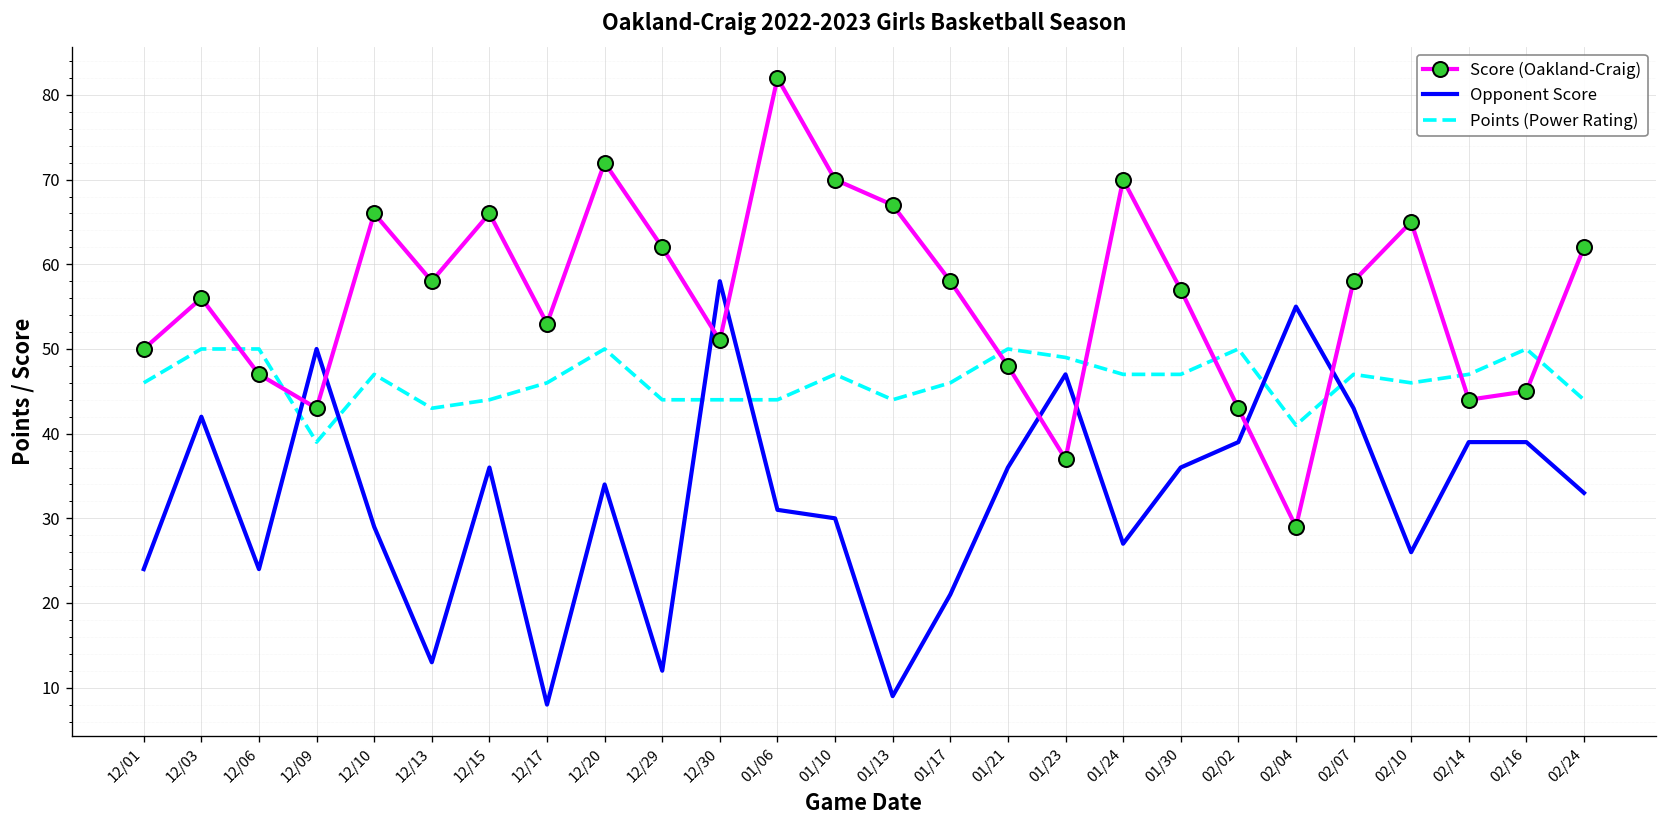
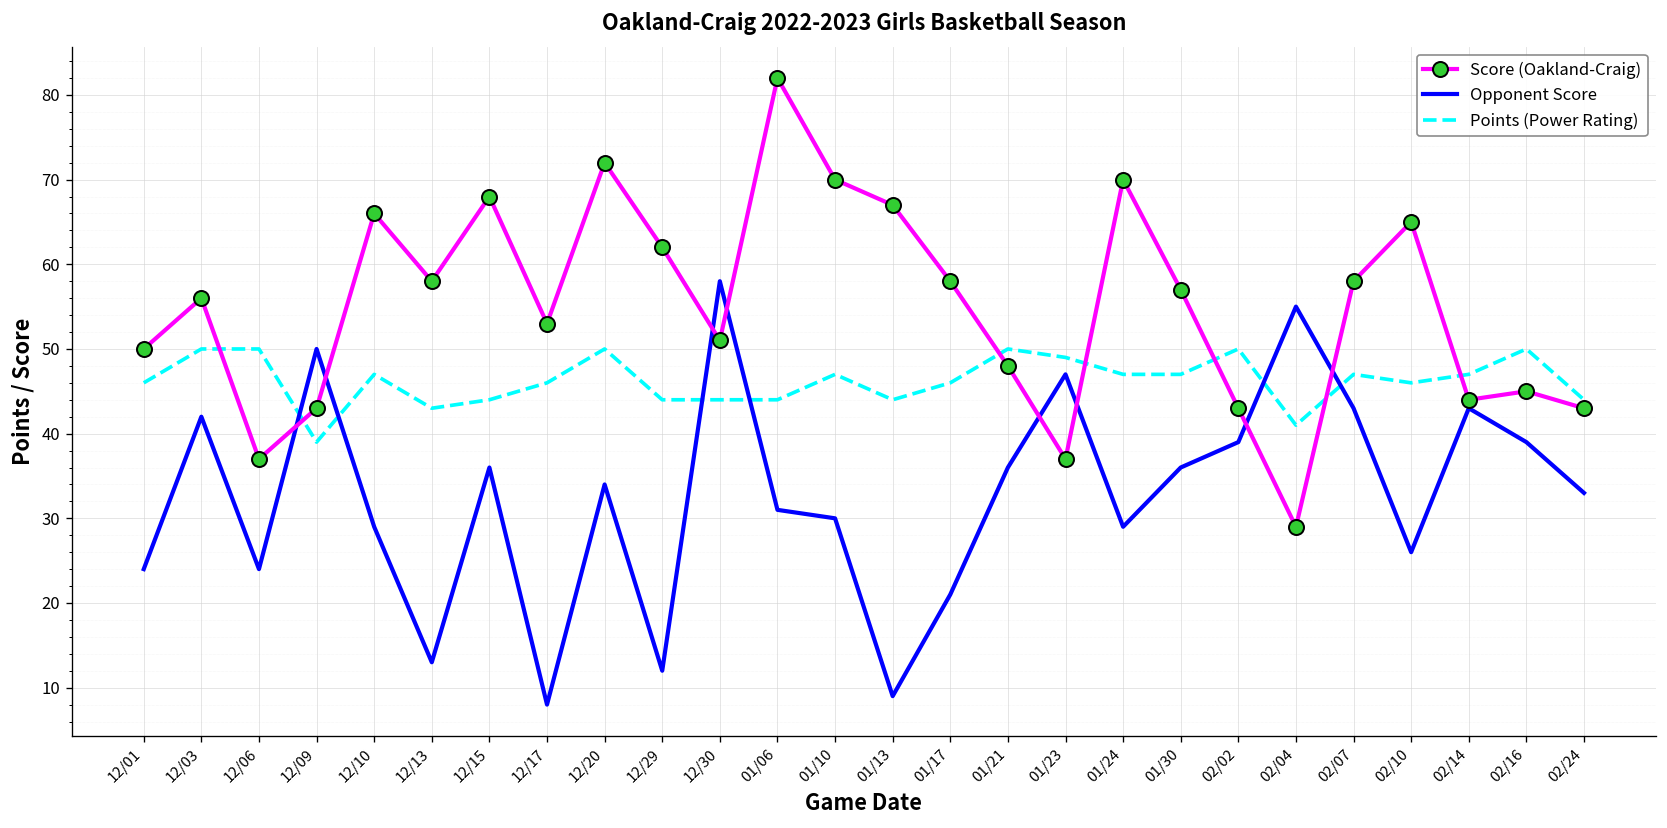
Score (Oakland-Craig), 12/06: 47 -> 37
Score (Oakland-Craig), 12/15: 66 -> 68
Opponent Score, 01/24: 27 -> 29
Opponent Score, 02/14: 39 -> 43
Score (Oakland-Craig), 02/24: 62 -> 43
